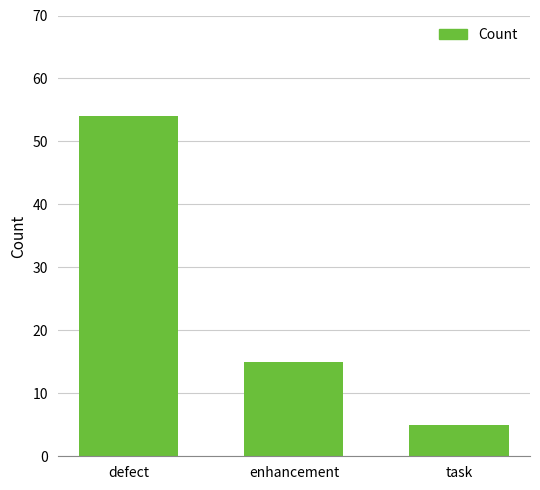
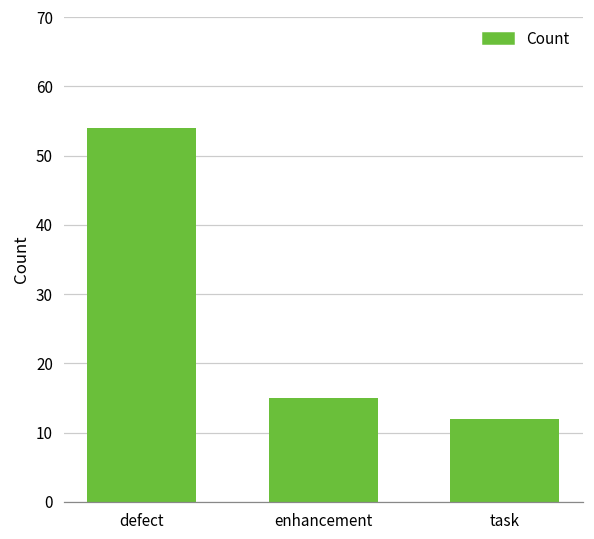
task: 5 -> 12
